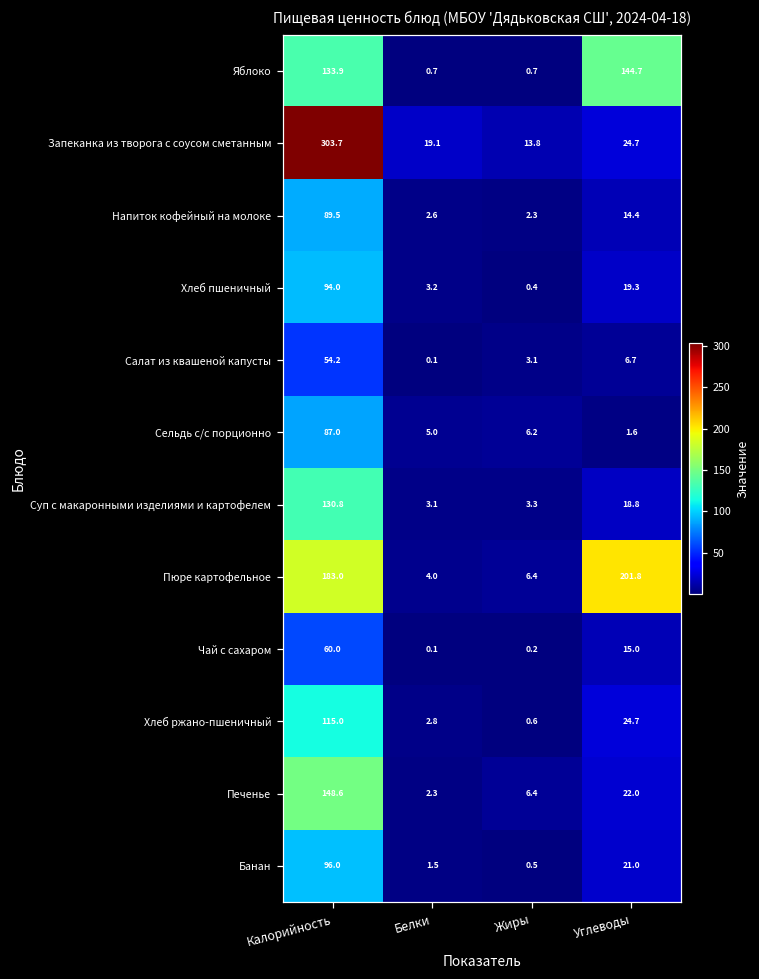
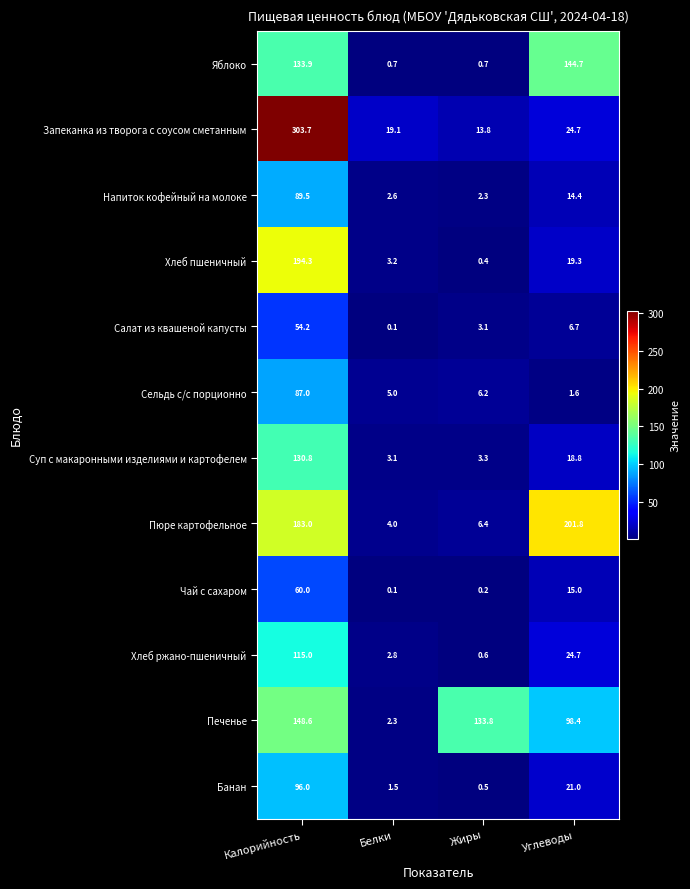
Хлеб пшеничный, Калорийность: 94.0 -> 194.3
Печенье, Жиры: 6.4 -> 133.8
Печенье, Углеводы: 22.0 -> 98.4
